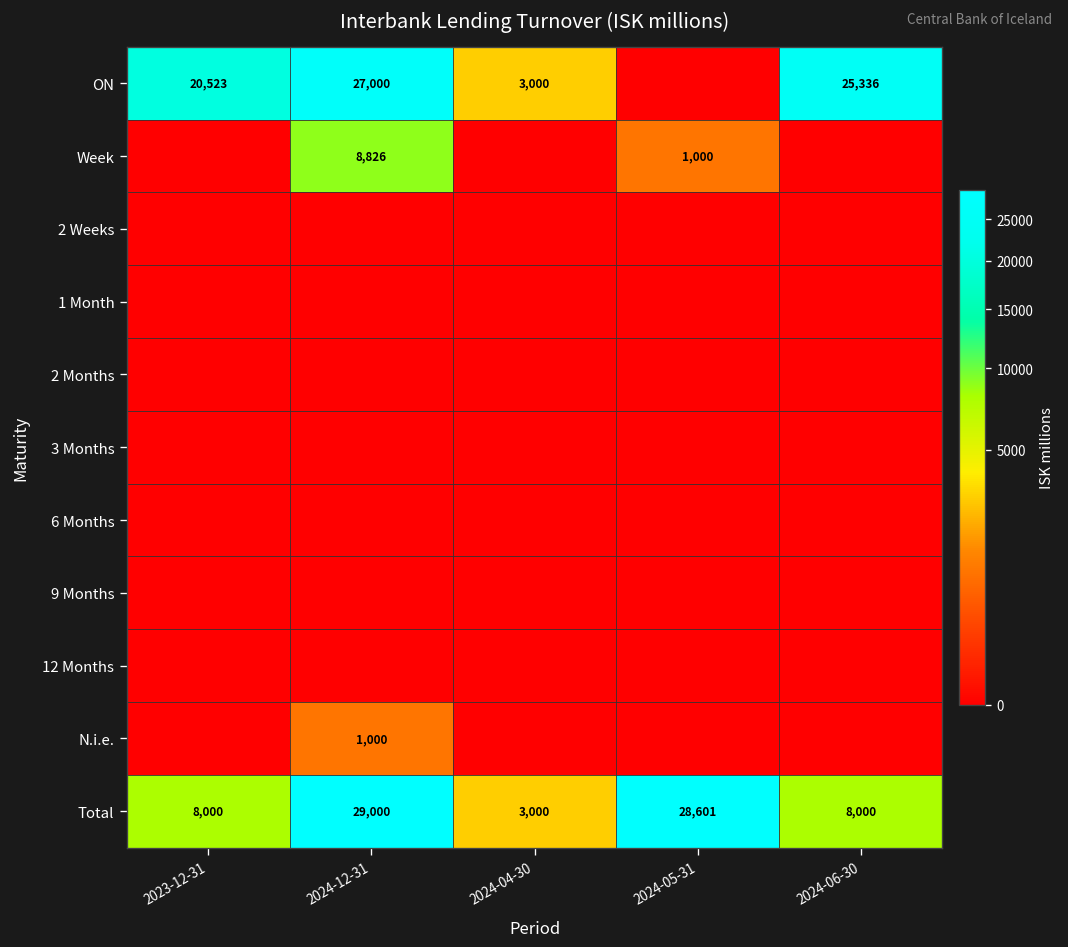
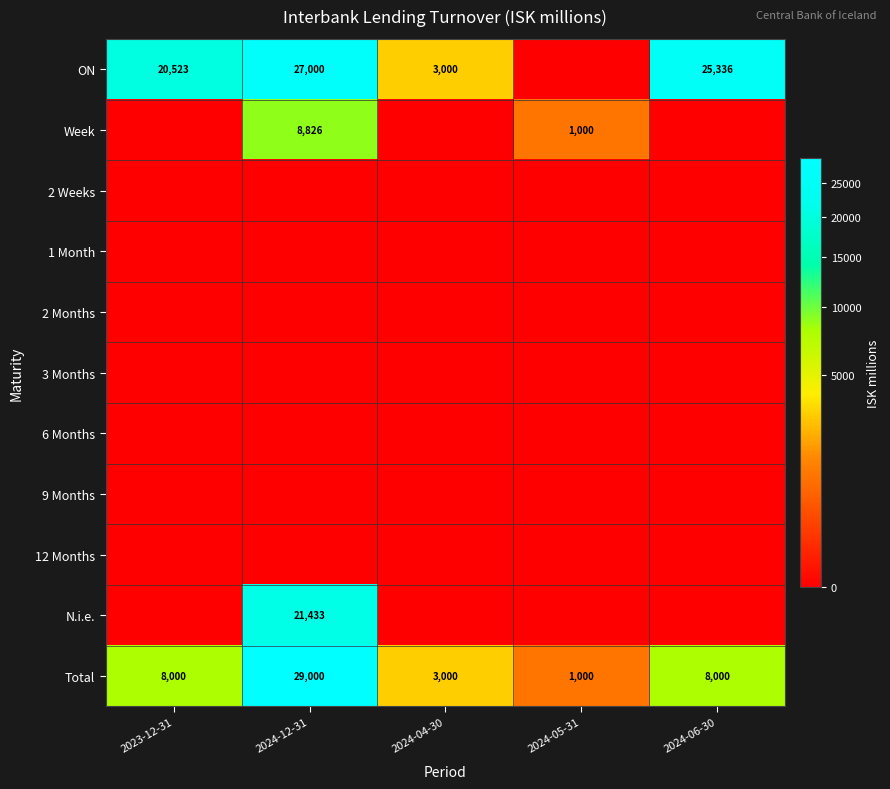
N.i.e., 2024-12-31: 1,000 -> 21,433
Total, 2024-05-31: 28,601 -> 1,000
